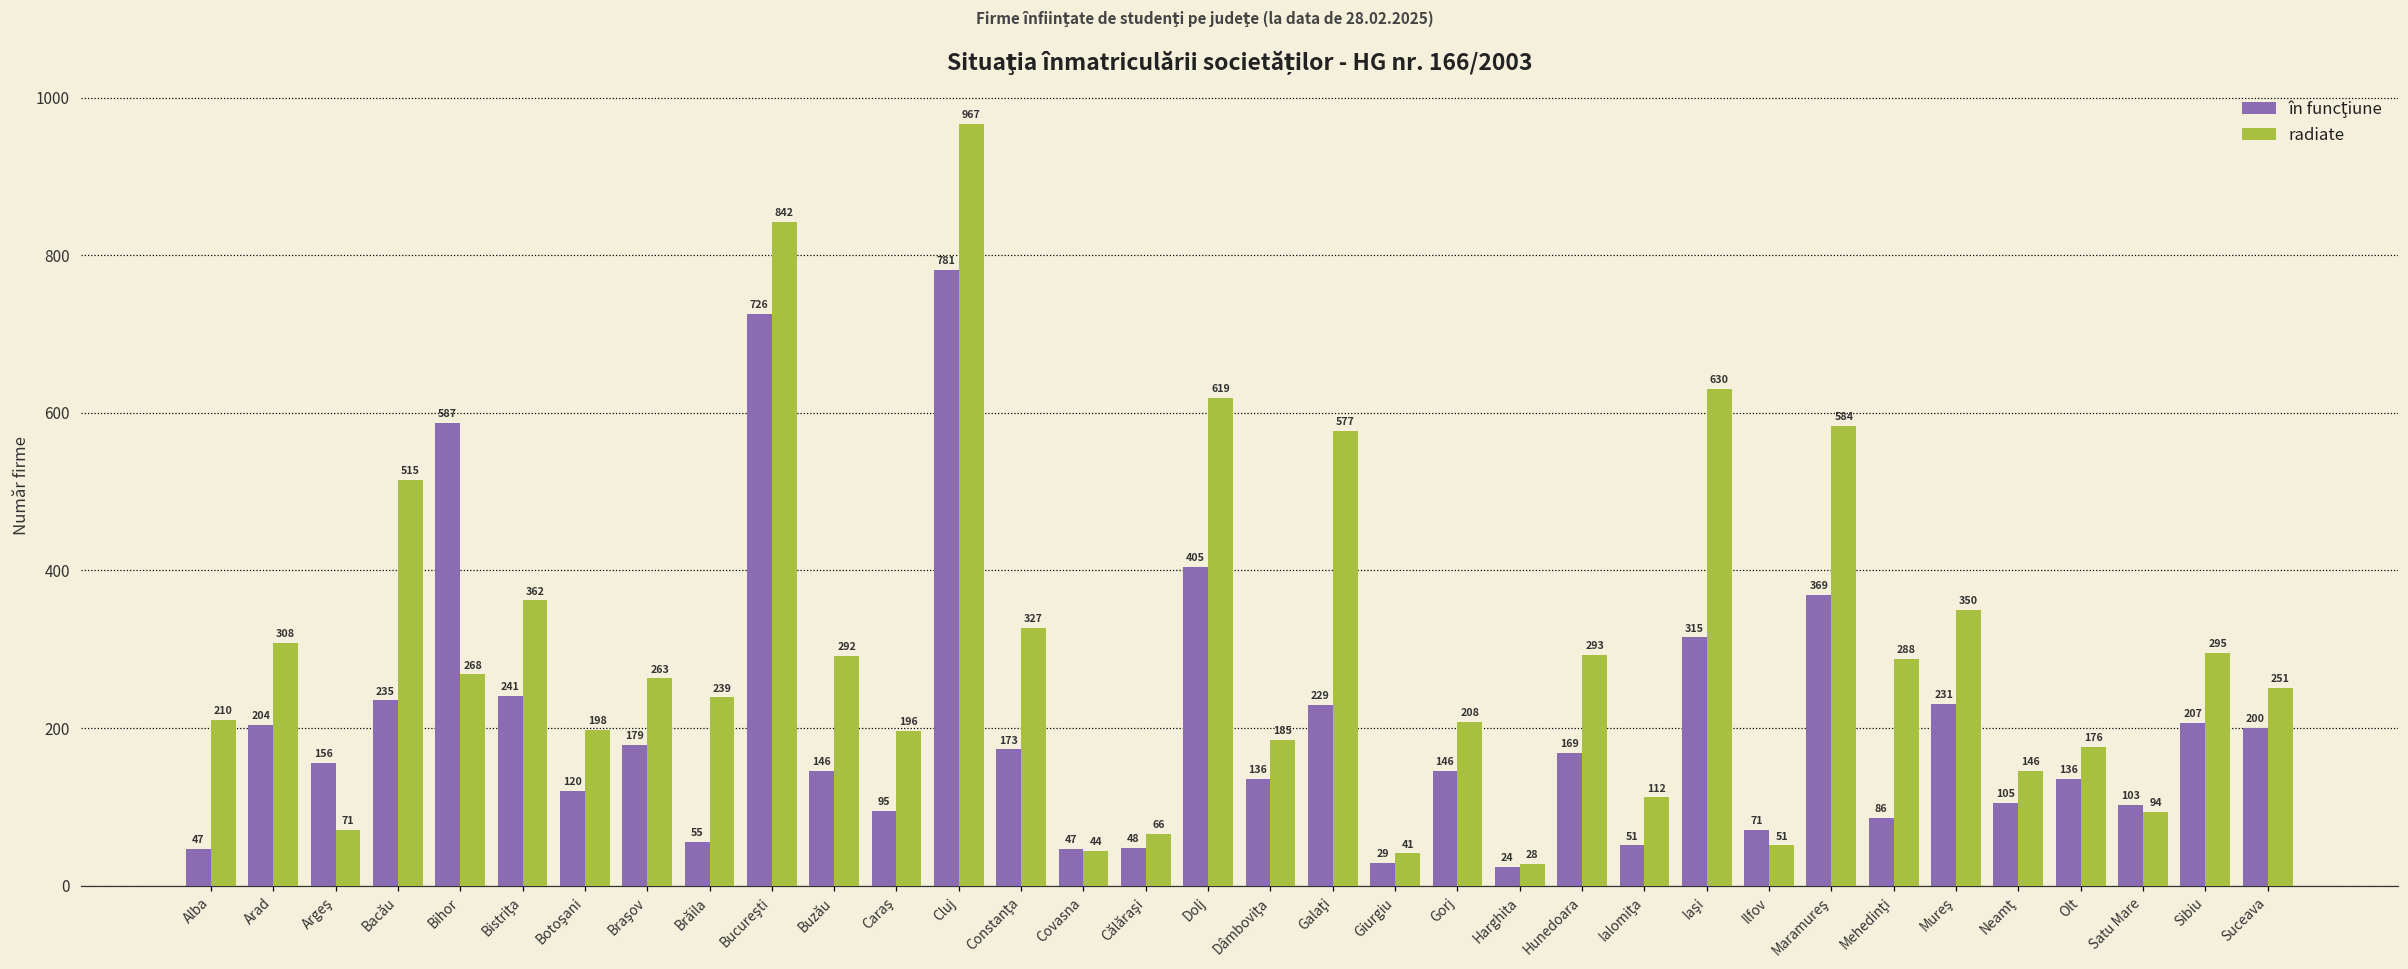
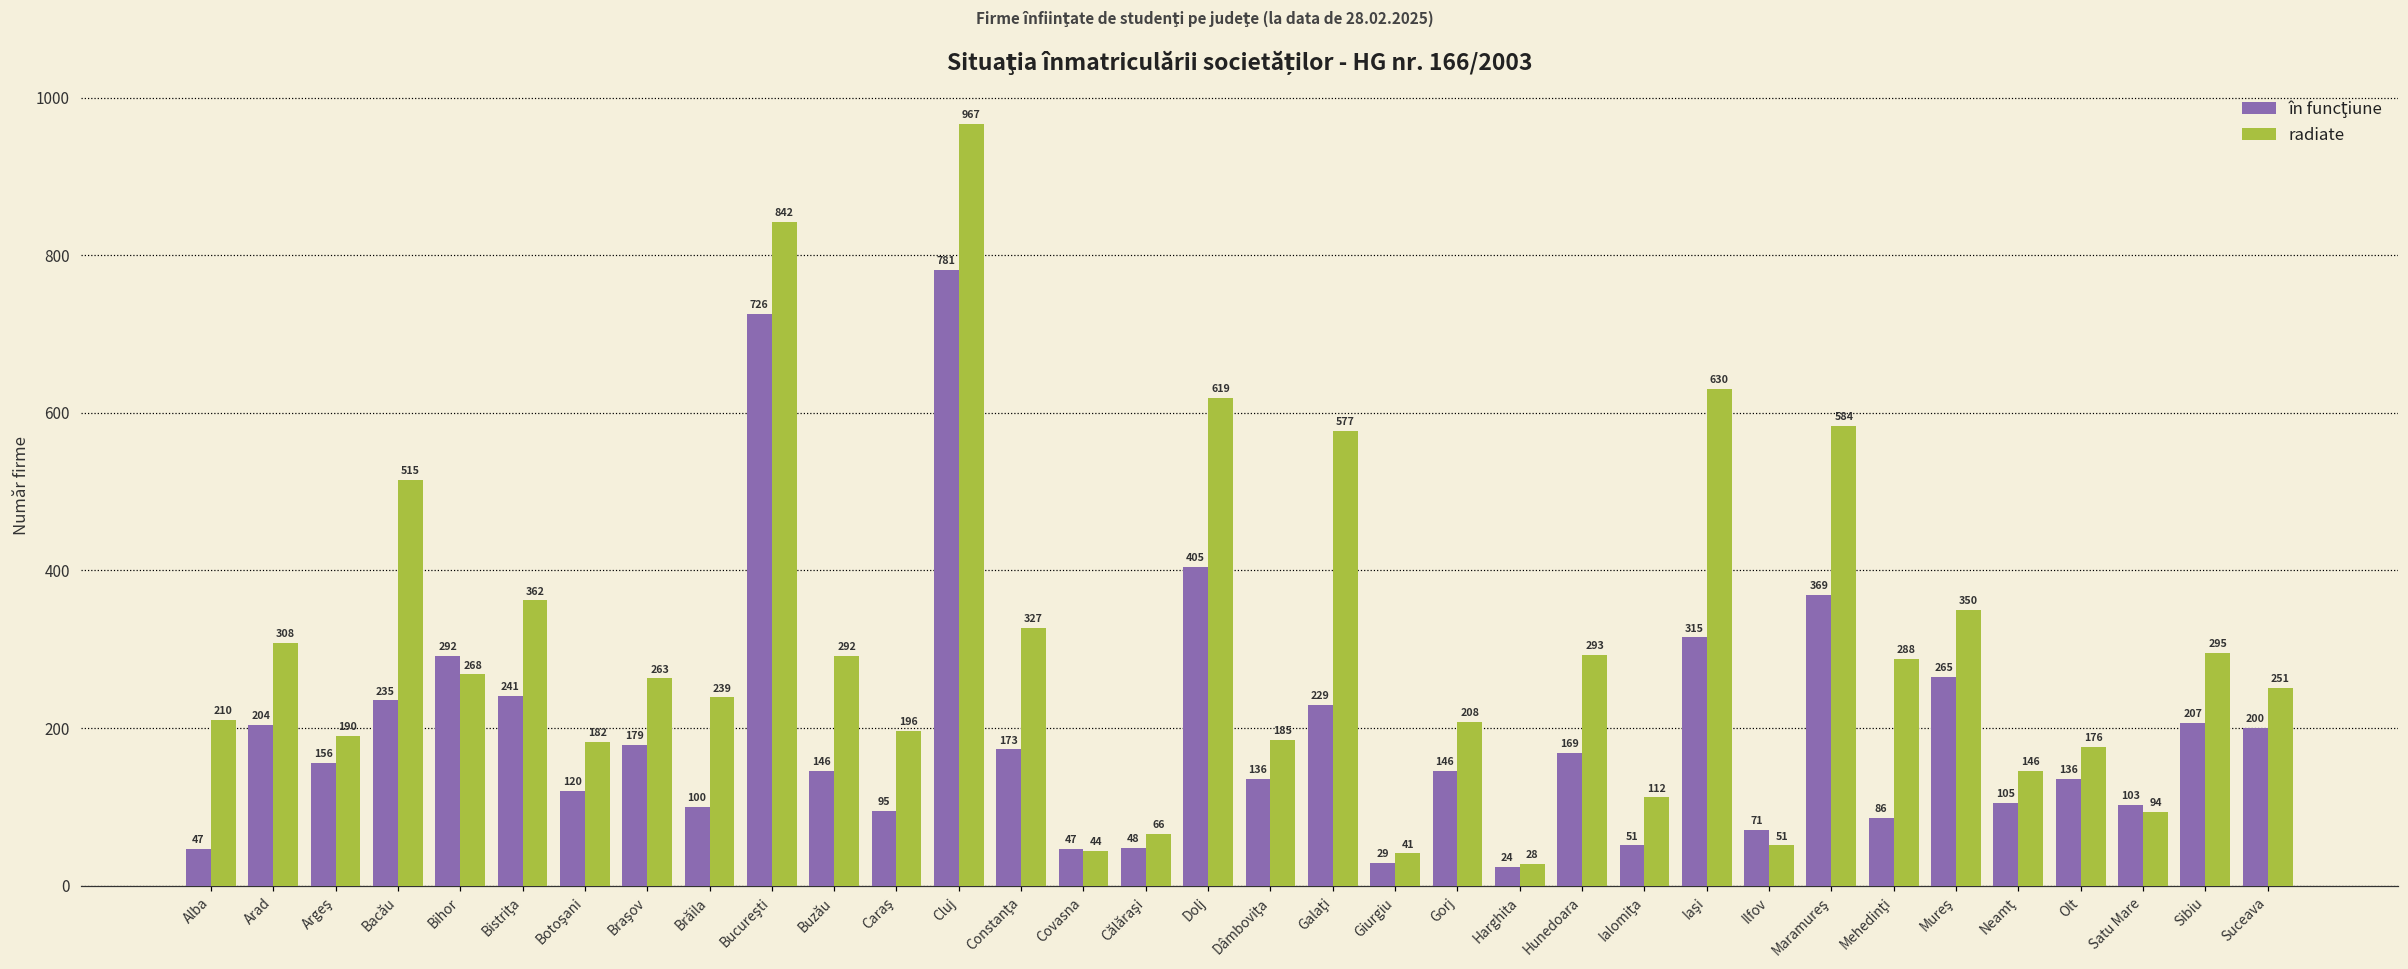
radiate, Argeş: 71 -> 190
în funcţiune, Bihor: 587 -> 292
radiate, Botoşani: 198 -> 182
în funcţiune, Brăila: 55 -> 100
în funcţiune, Mureş: 231 -> 265
